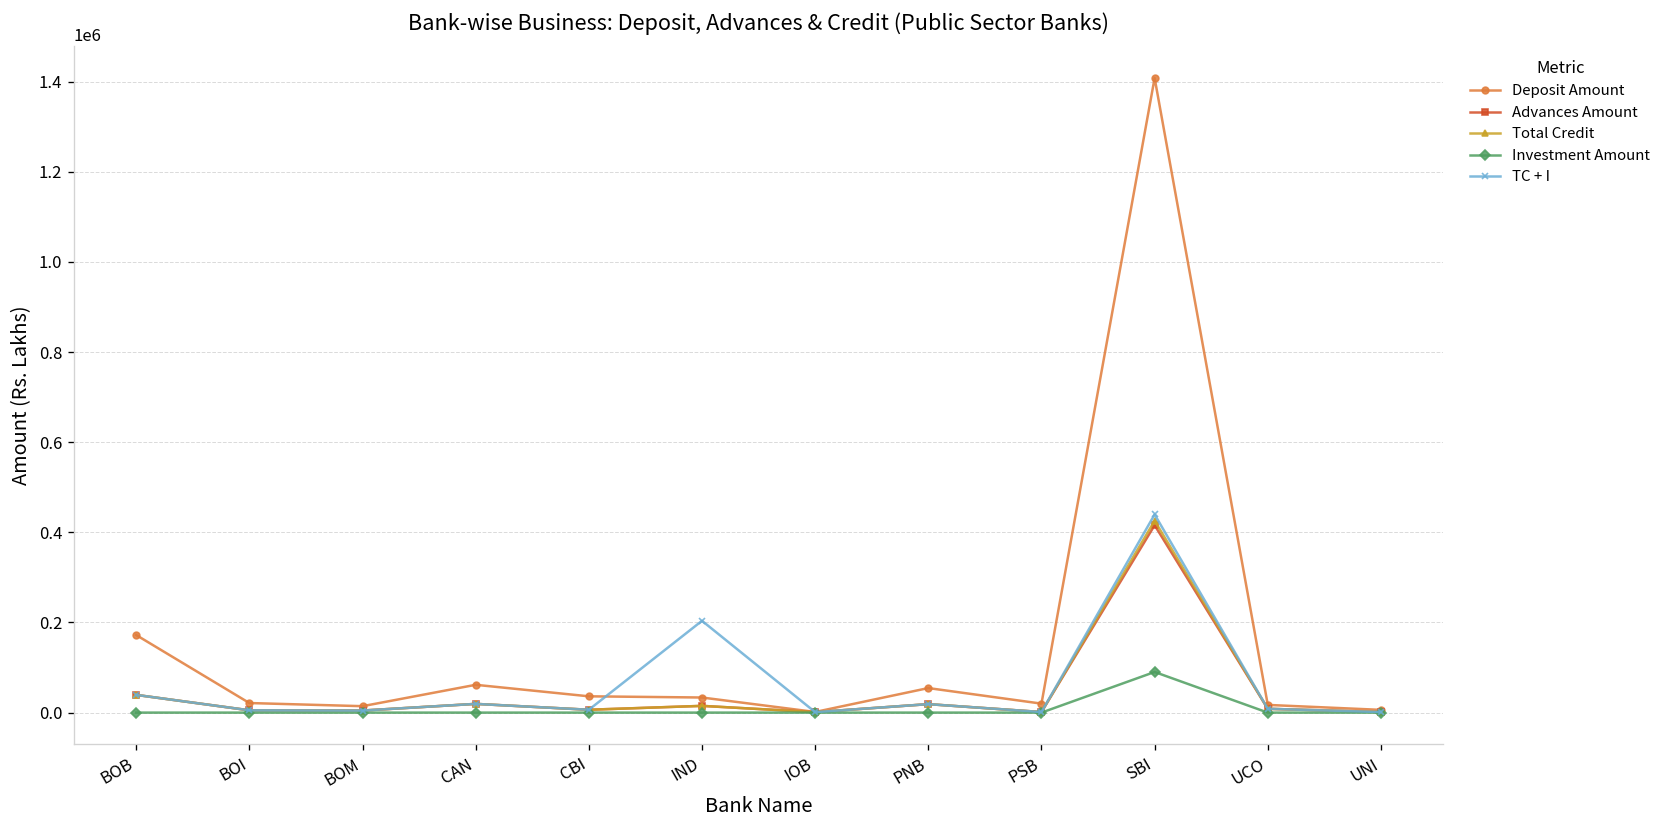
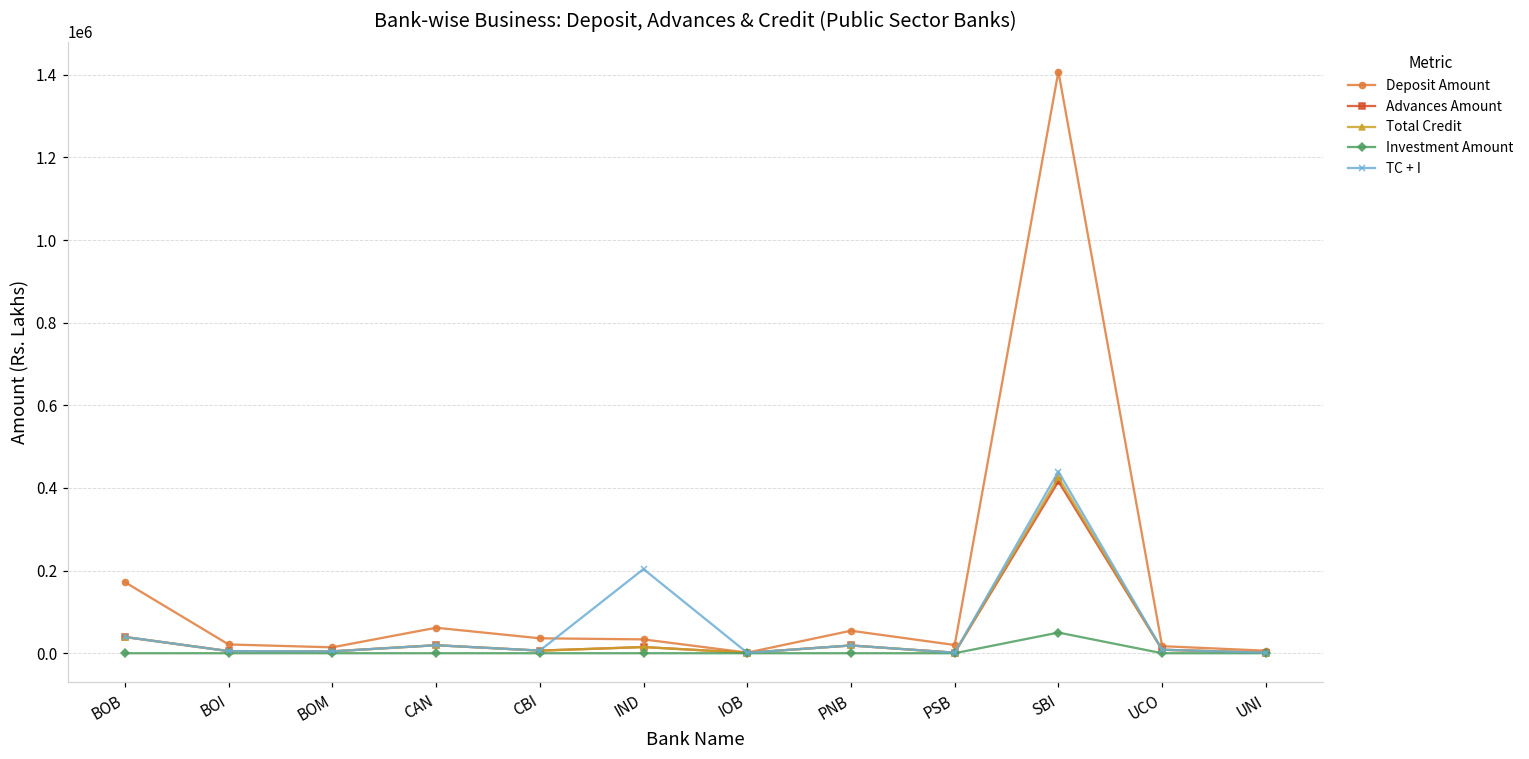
Investment Amount, SBI: 90000 -> 50000
